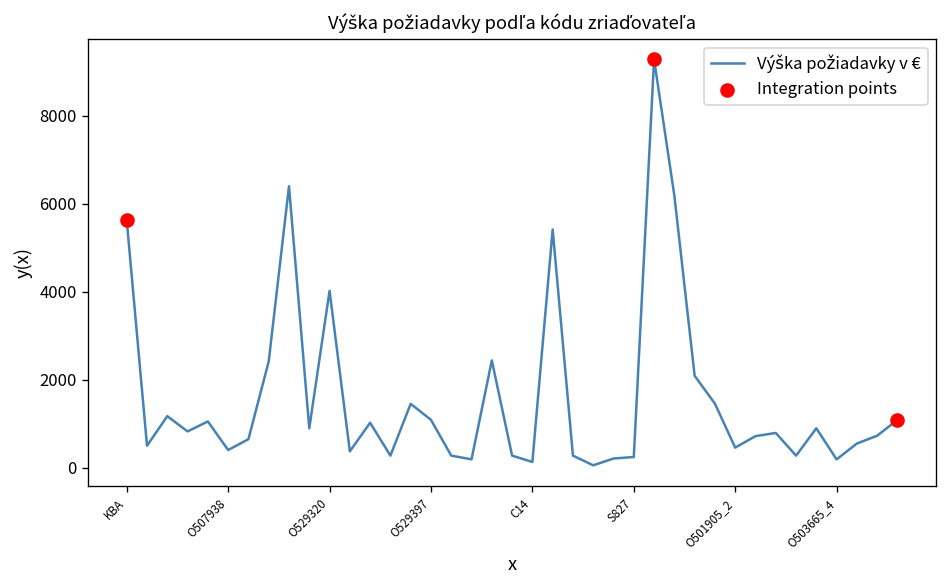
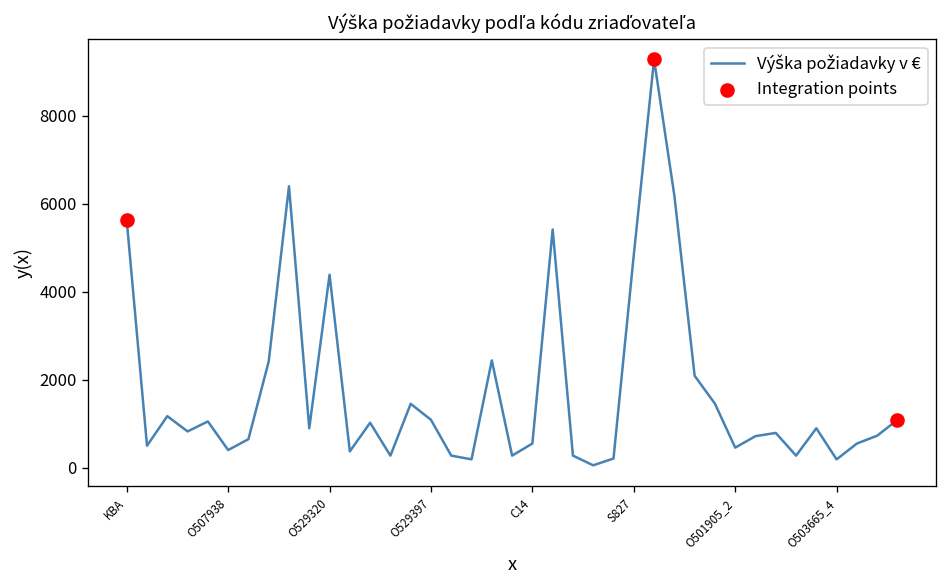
Výška požiadavky v €, O529320: 4000 -> 4400
Výška požiadavky v €, C14: 100 -> 600
Výška požiadavky v €, S827: 200 -> 4800
